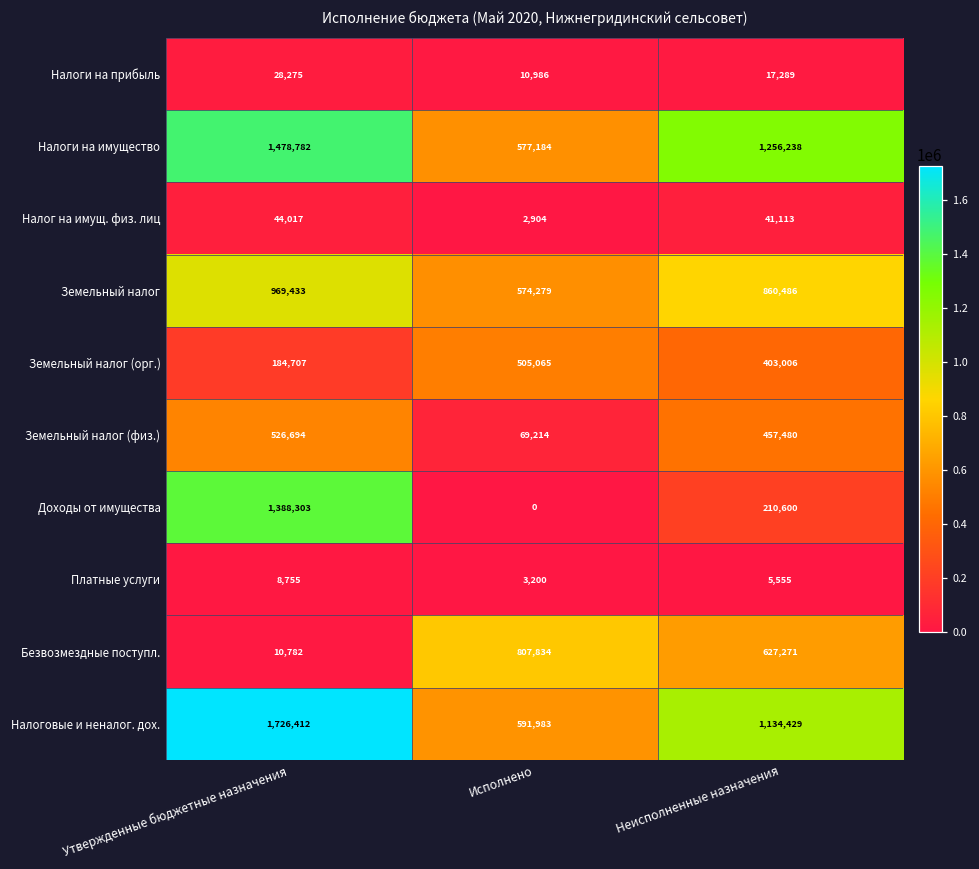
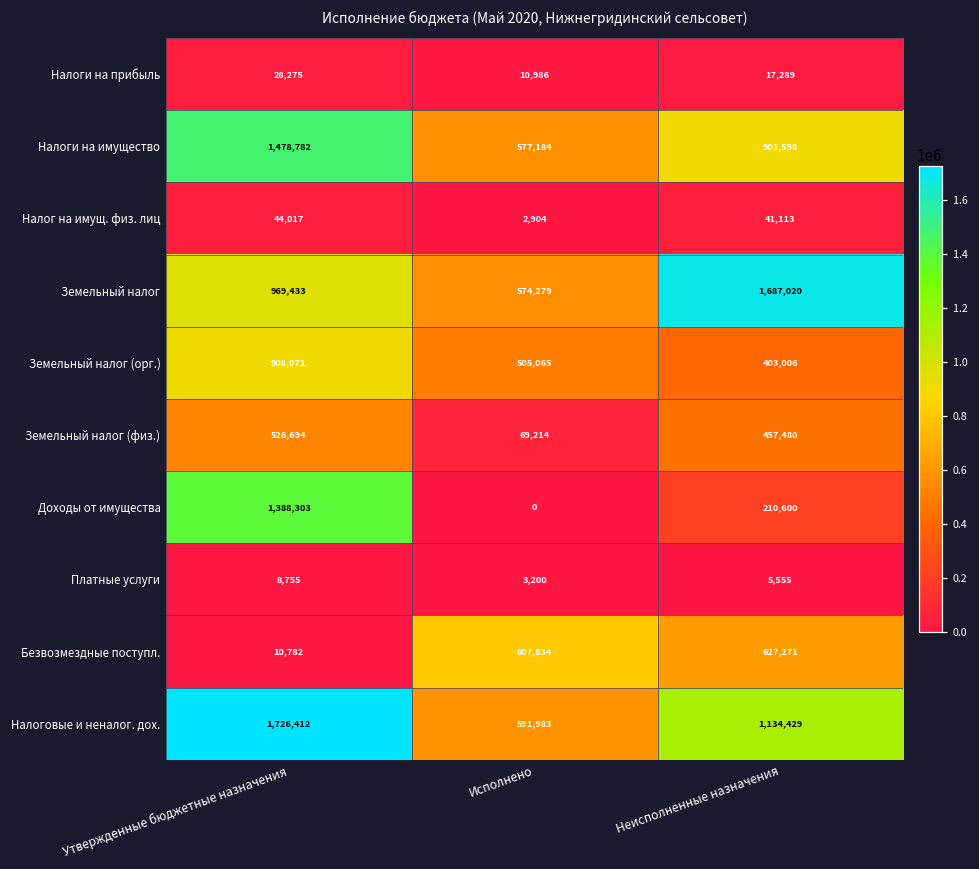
Налоги на имущество, Неисполненные назначения: 1,256,238 -> 901,598
Земельный налог, Неисполненные назначения: 860,486 -> 1,687,020
Земельный налог (орг.), Утвержденные бюджетные назначения: 184,707 -> 908,071
